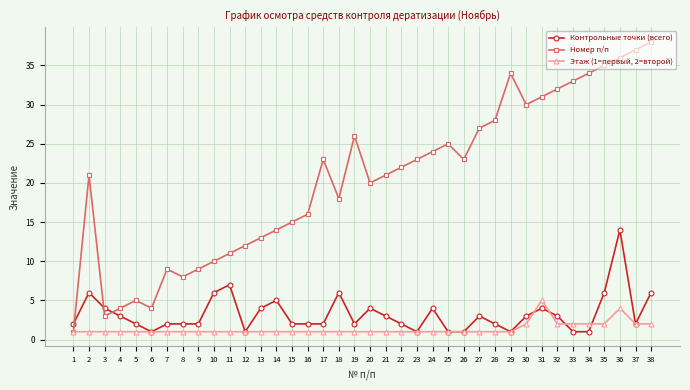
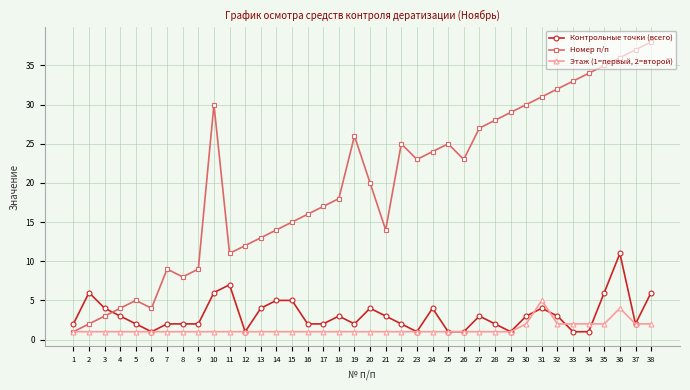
Номер п/п, 2: 21 -> 2
Номер п/п, 10: 10 -> 30
Контрольные точки (всего), 15: 2 -> 5
Номер п/п, 17: 23 -> 17
Контрольные точки (всего), 18: 6 -> 3
Номер п/п, 21: 21 -> 14
Номер п/п, 22: 22 -> 25
Номер п/п, 29: 34 -> 29
Контрольные точки (всего), 36: 14 -> 11
